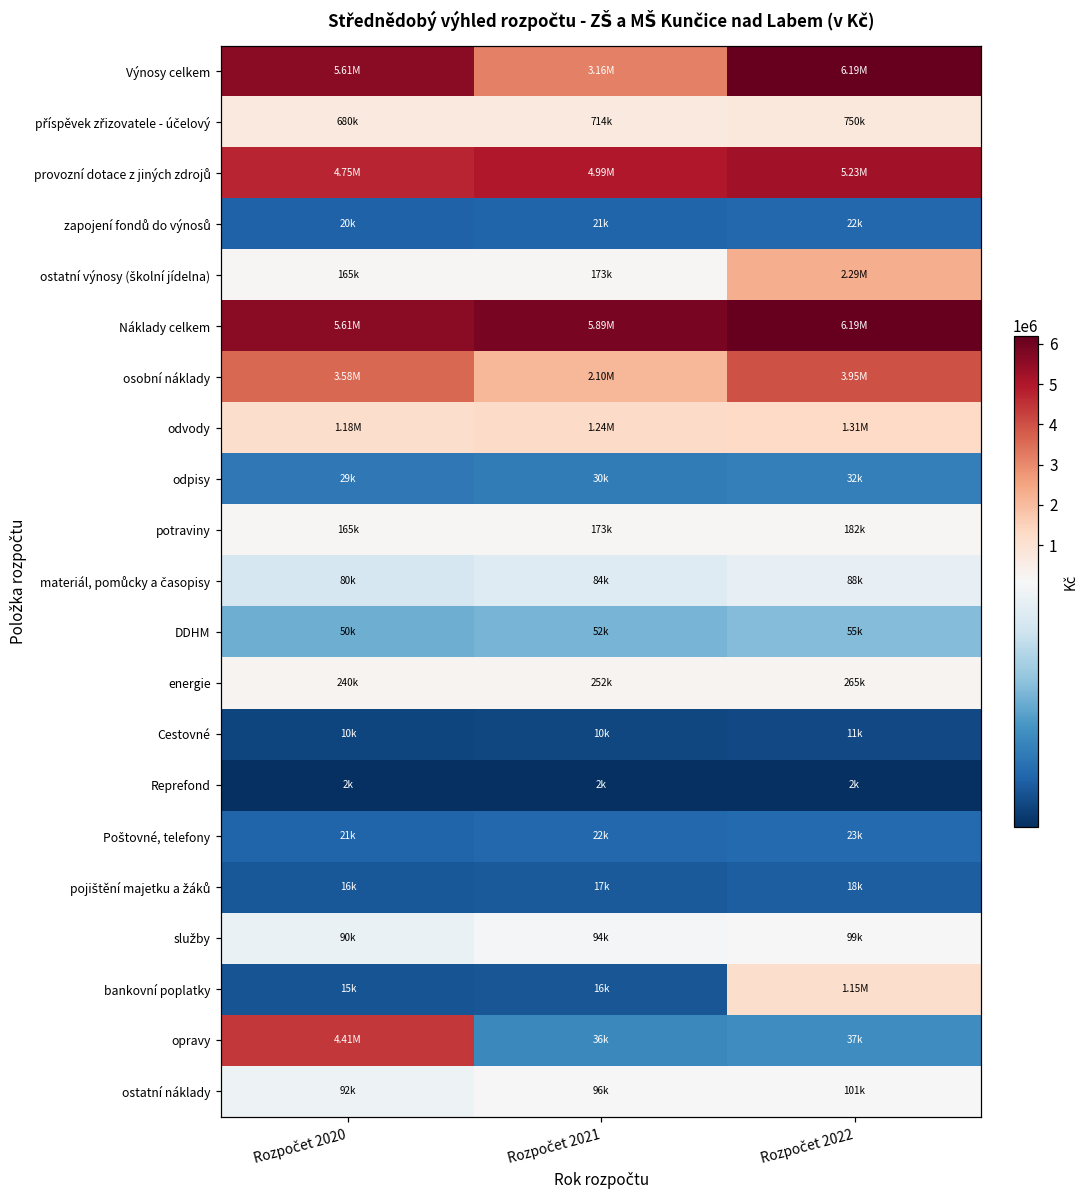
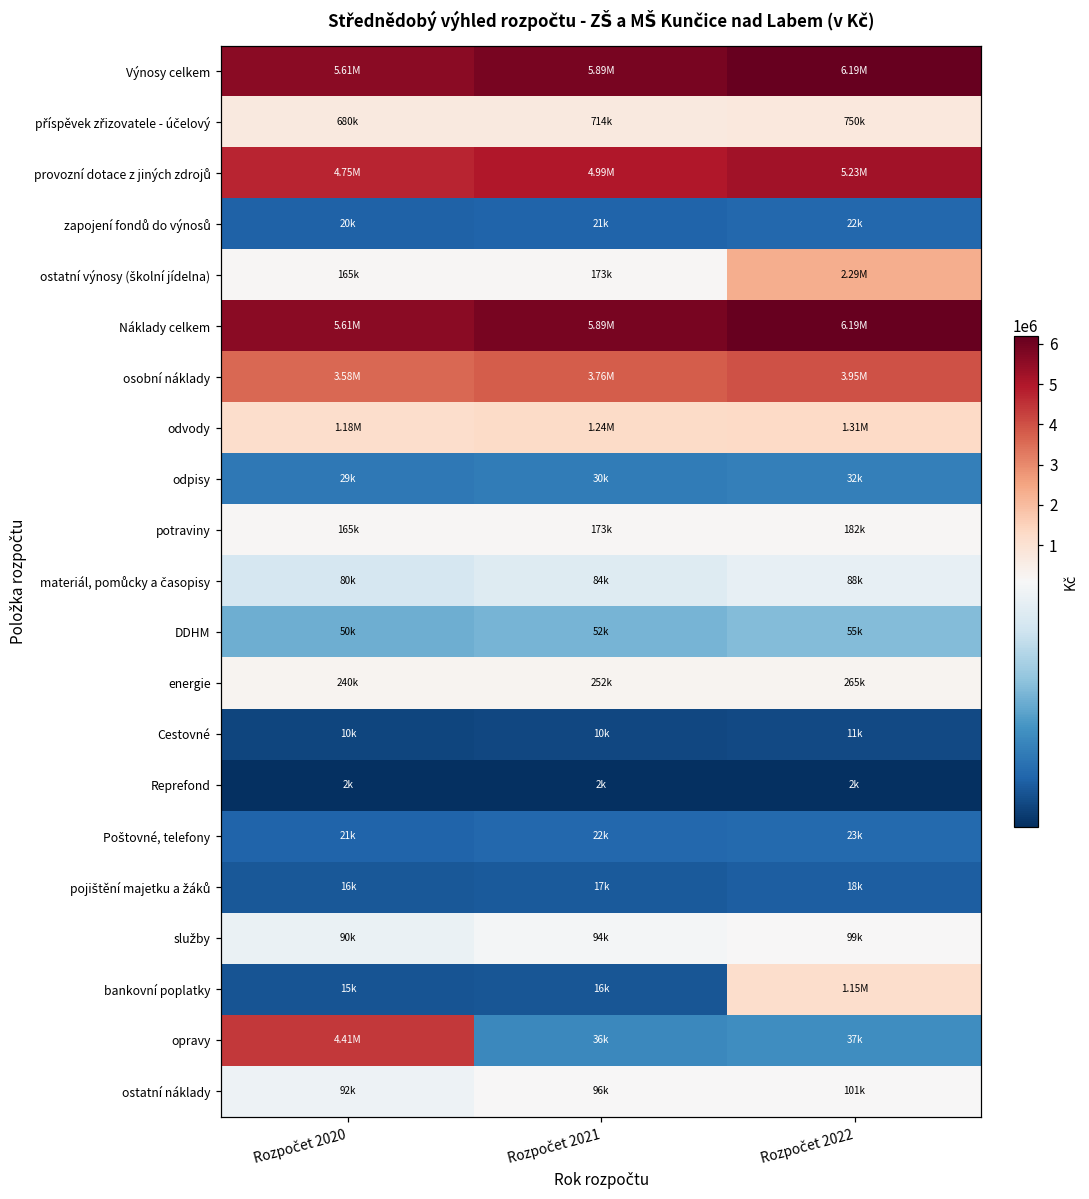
Výnosy celkem, Rozpočet 2021: 3.16M -> 5.89M
osobní náklady, Rozpočet 2021: 2.10M -> 3.76M
